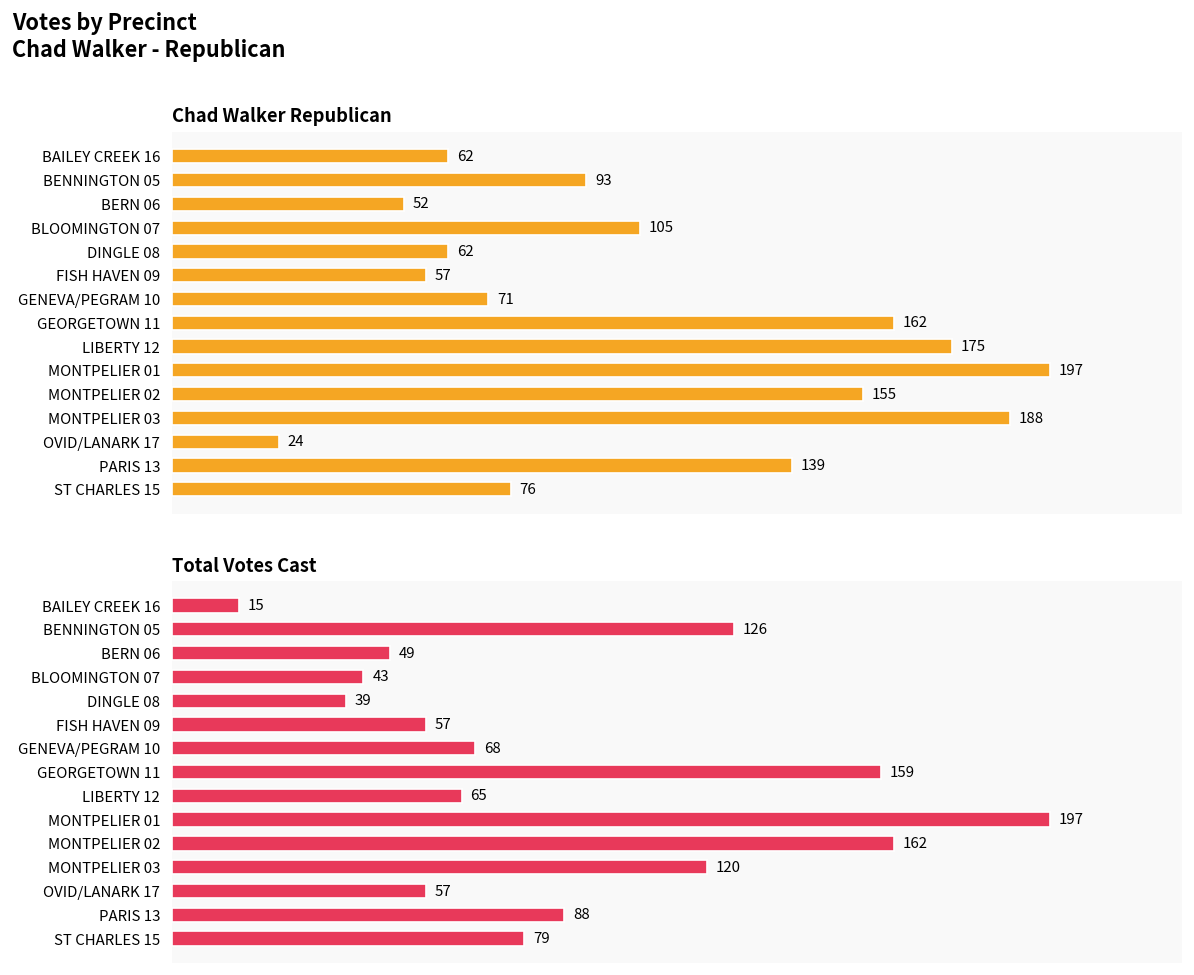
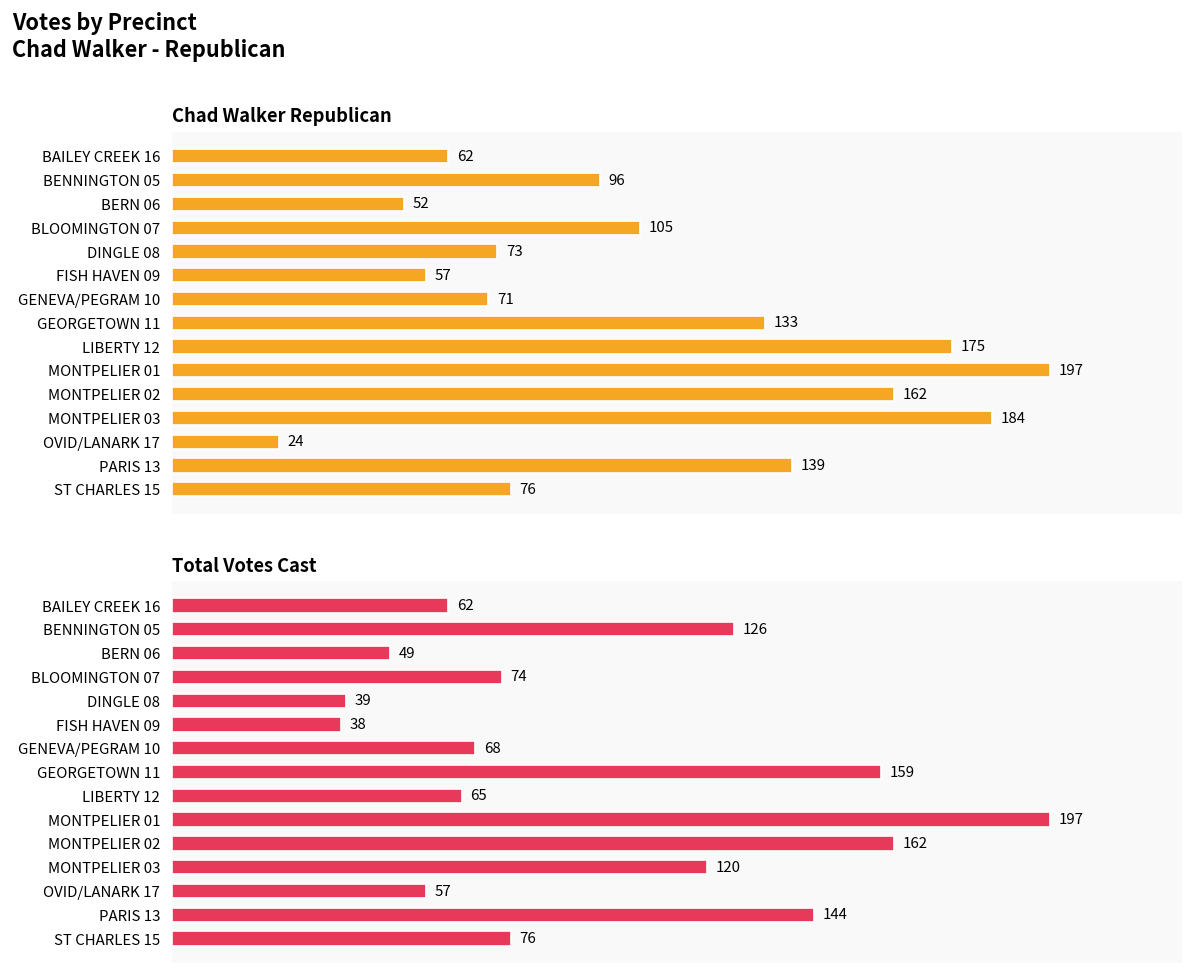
Chad Walker Republican, BENNINGTON 05: 93 -> 96
Chad Walker Republican, DINGLE 08: 62 -> 73
Chad Walker Republican, GEORGETOWN 11: 162 -> 133
Chad Walker Republican, MONTPELIER 02: 155 -> 162
Chad Walker Republican, MONTPELIER 03: 188 -> 184
Total Votes Cast, BAILEY CREEK 16: 15 -> 62
Total Votes Cast, BLOOMINGTON 07: 43 -> 74
Total Votes Cast, FISH HAVEN 09: 57 -> 38
Total Votes Cast, PARIS 13: 88 -> 144
Total Votes Cast, ST CHARLES 15: 79 -> 76
